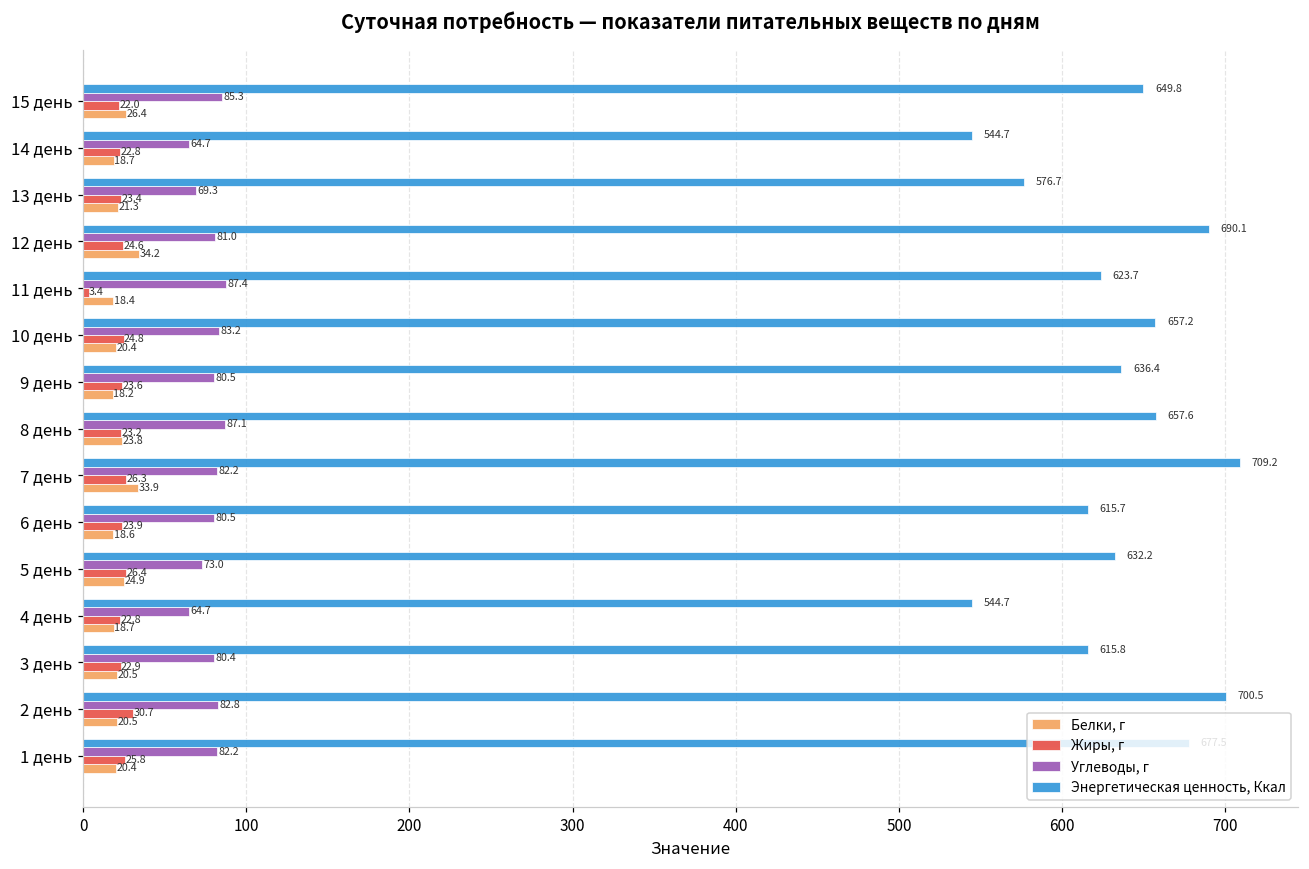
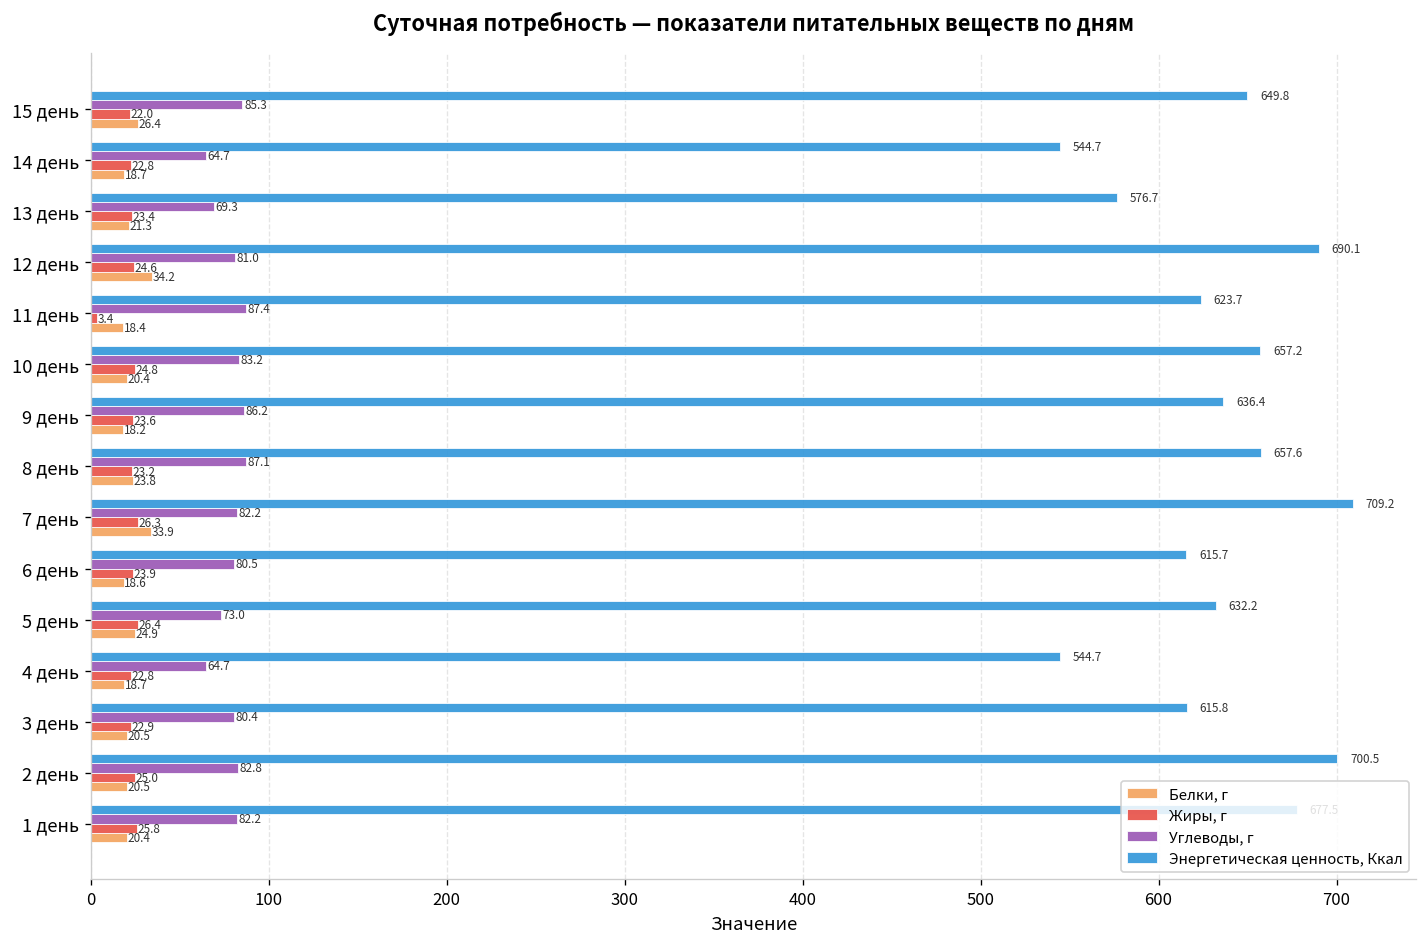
Углеводы, г, 9 день: 80.5 -> 86.2
Жиры, г, 2 день: 30.7 -> 25.0
